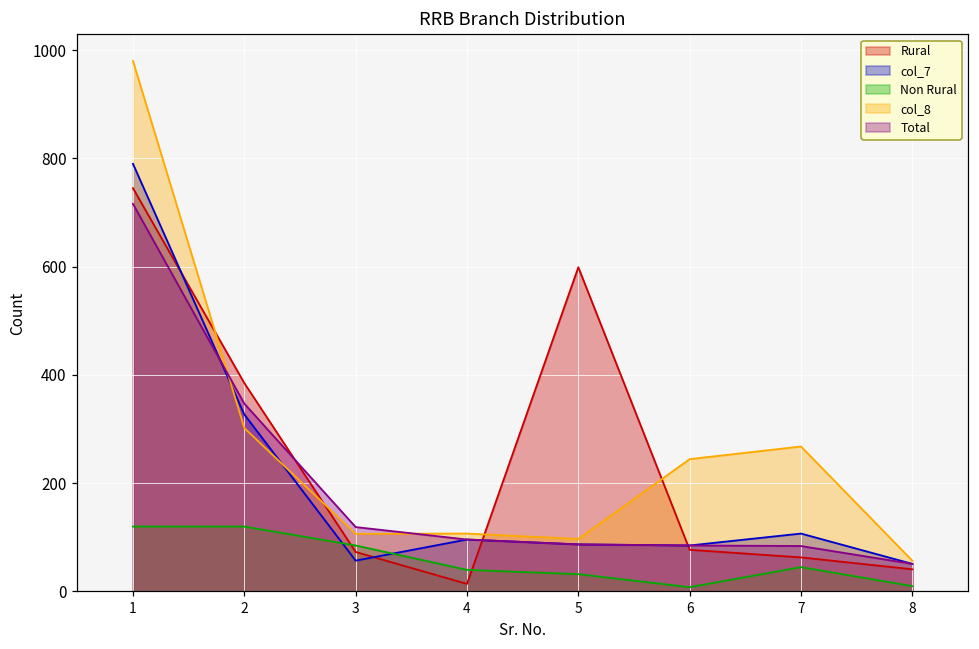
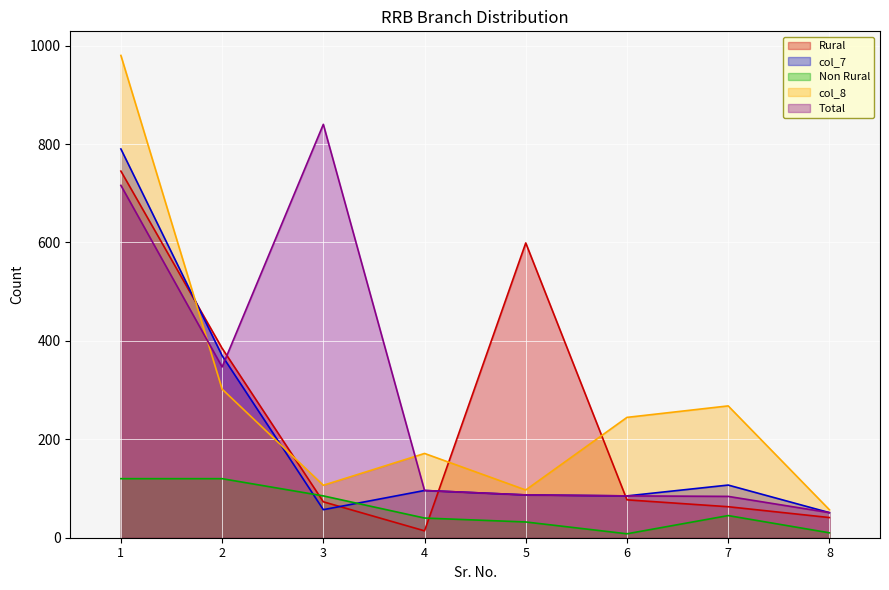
col_7, 2: 330 -> 370
Total, 3: 120 -> 840
col_8, 4: 110 -> 170
